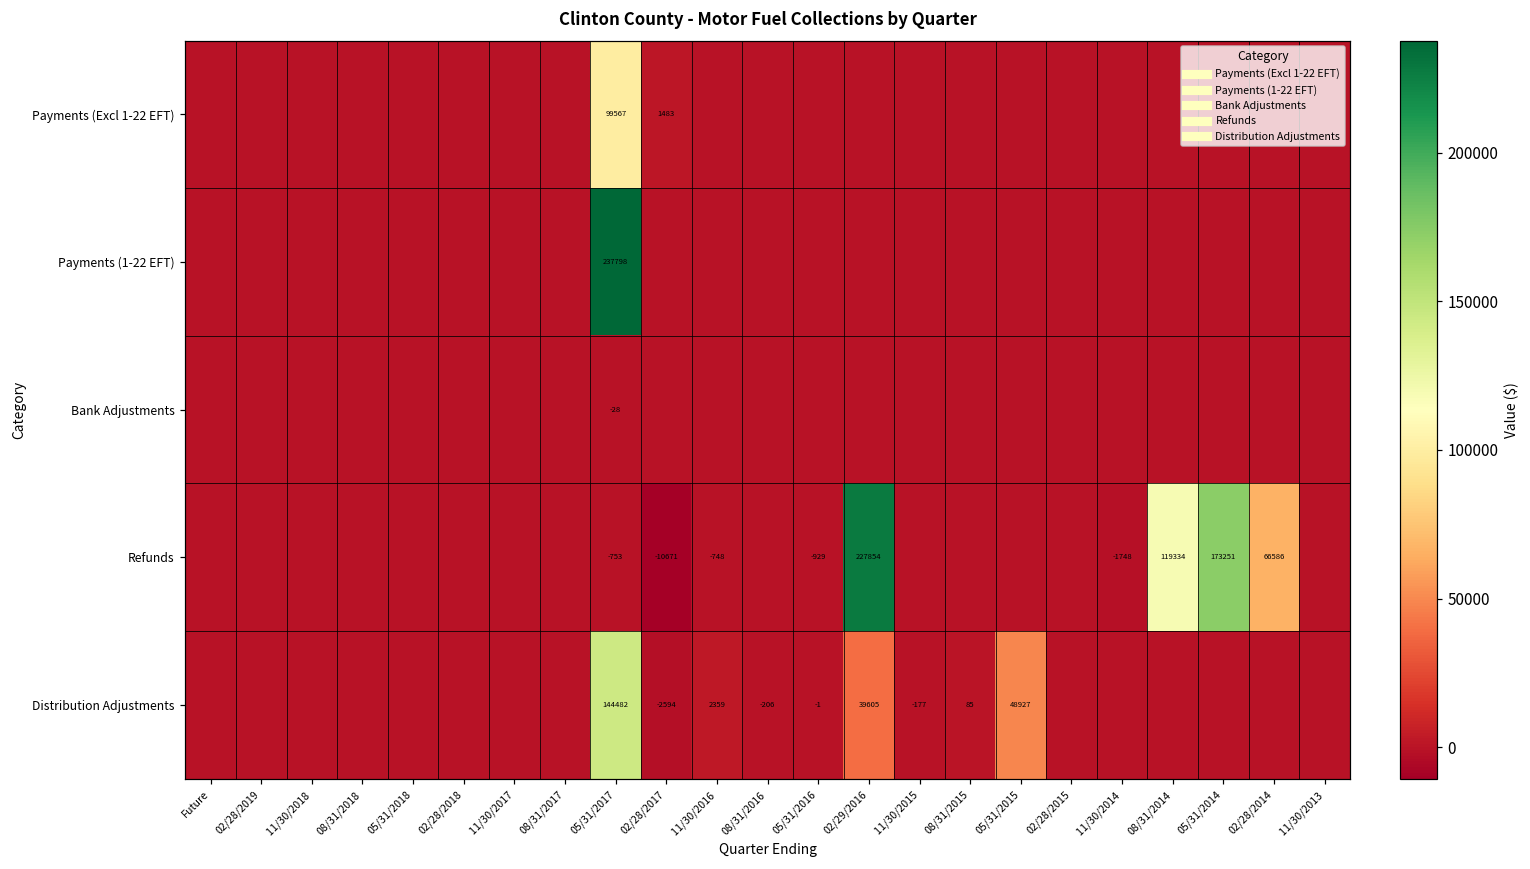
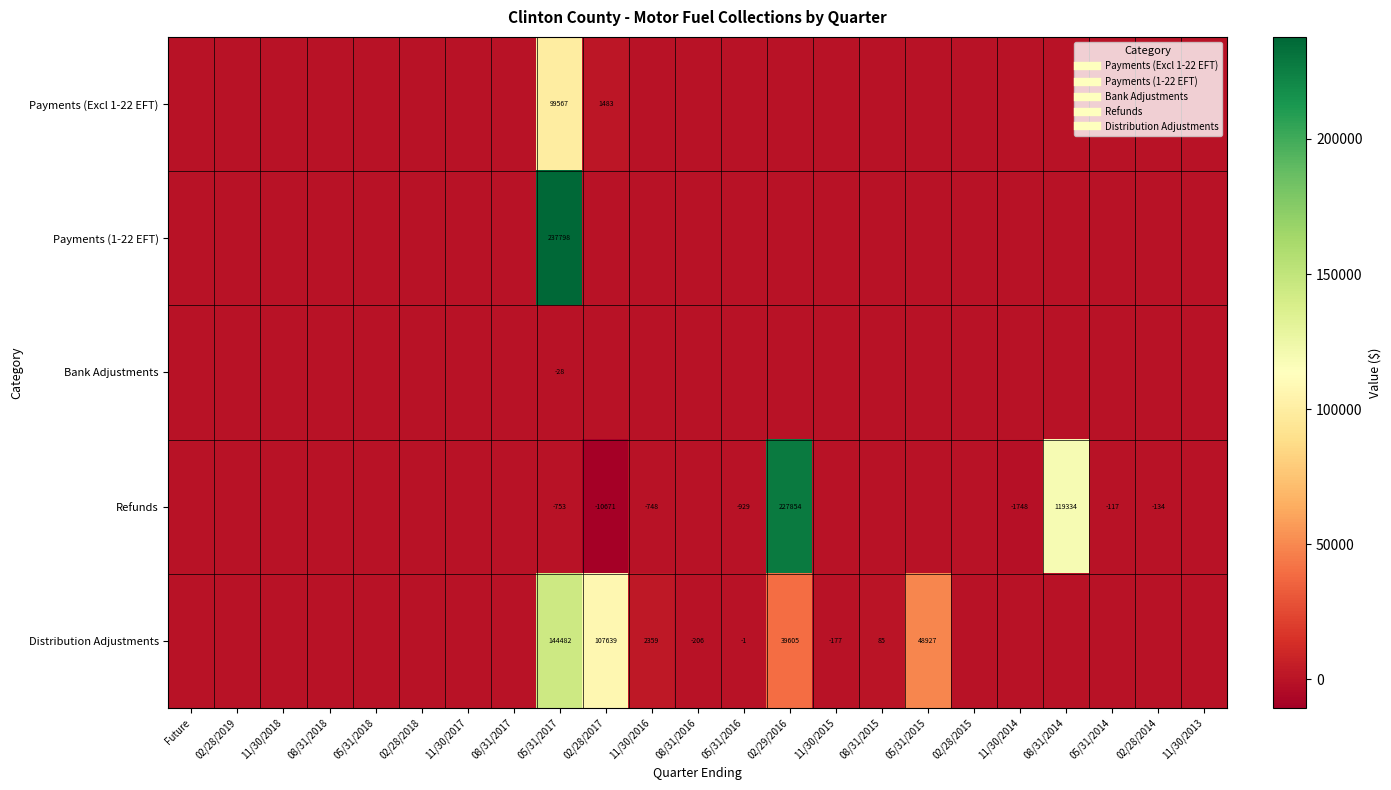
Refunds, 05/31/2014: 173251 -> -117
Refunds, 02/28/2014: 66586 -> -134
Distribution Adjustments, 02/28/2017: -2594 -> 107639
